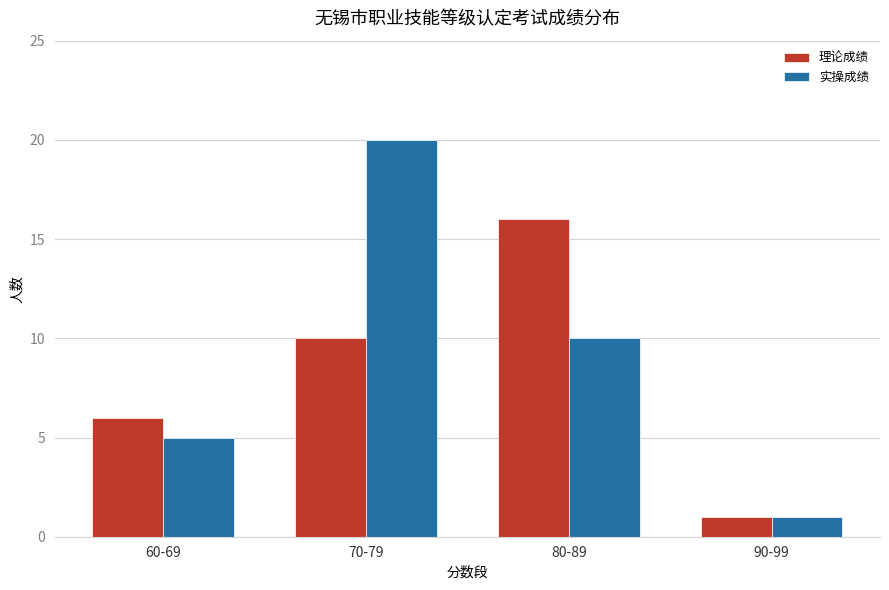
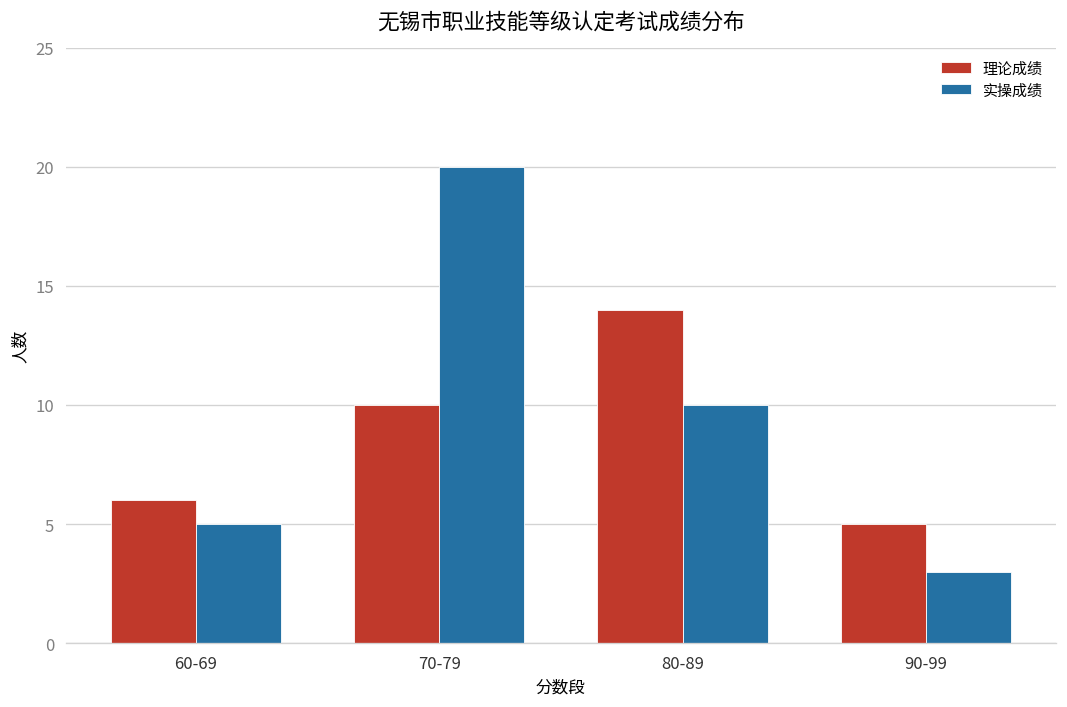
理论成绩, 80-89: 16 -> 14
理论成绩, 90-99: 1 -> 5
实操成绩, 90-99: 1 -> 3
